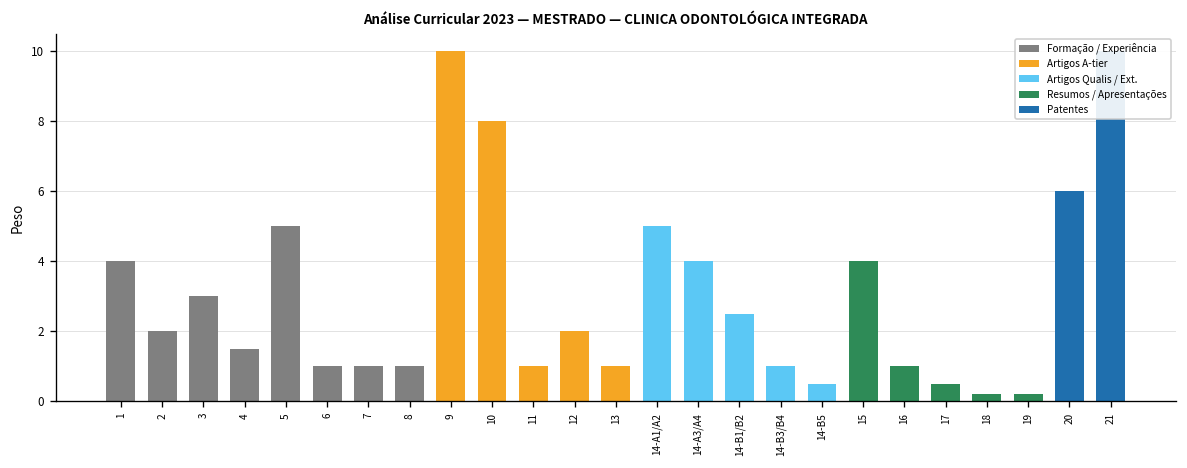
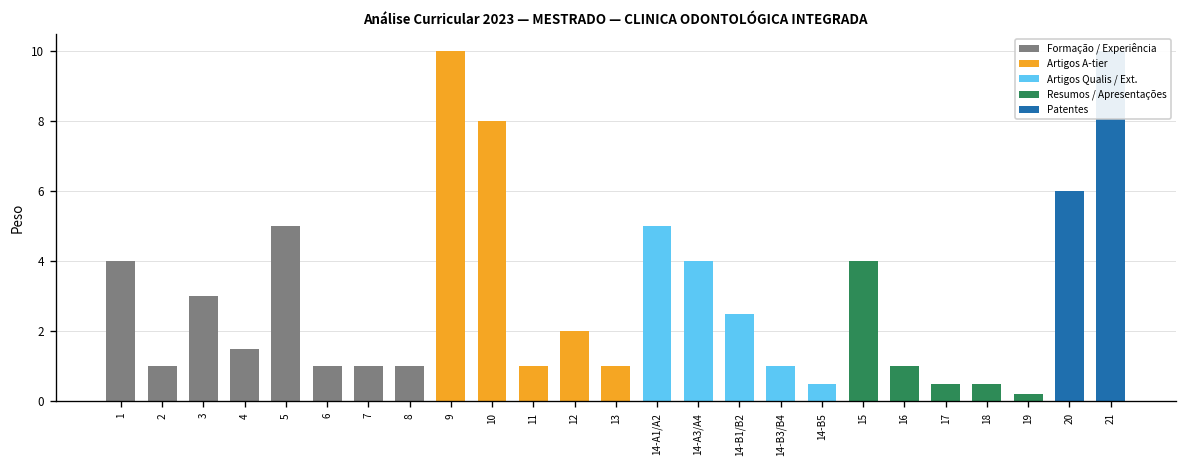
2: 2 -> 1
18: 0.2 -> 0.5
